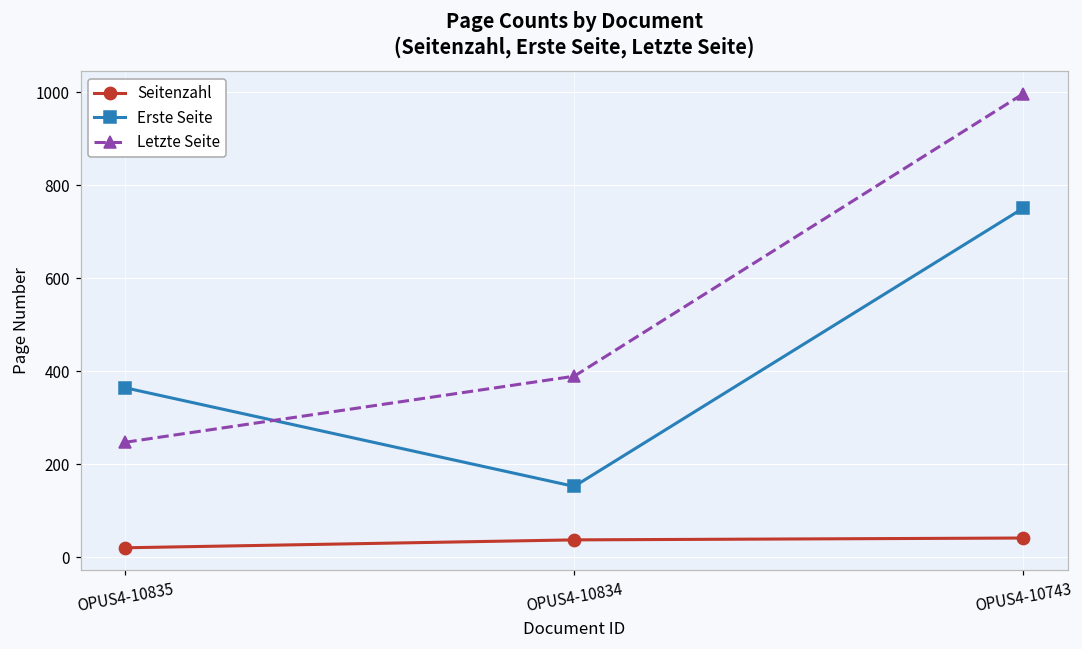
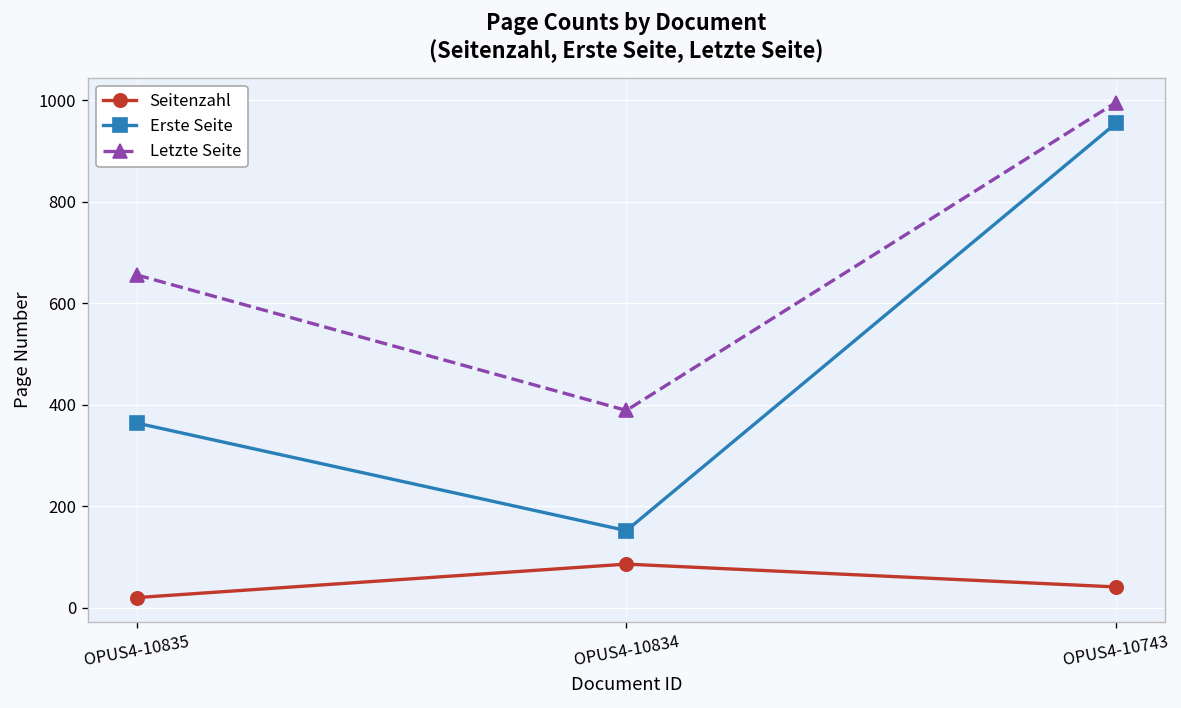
Letzte Seite, OPUS4-10835: 250 -> 660
Seitenzahl, OPUS4-10834: 40 -> 90
Erste Seite, OPUS4-10743: 750 -> 960
